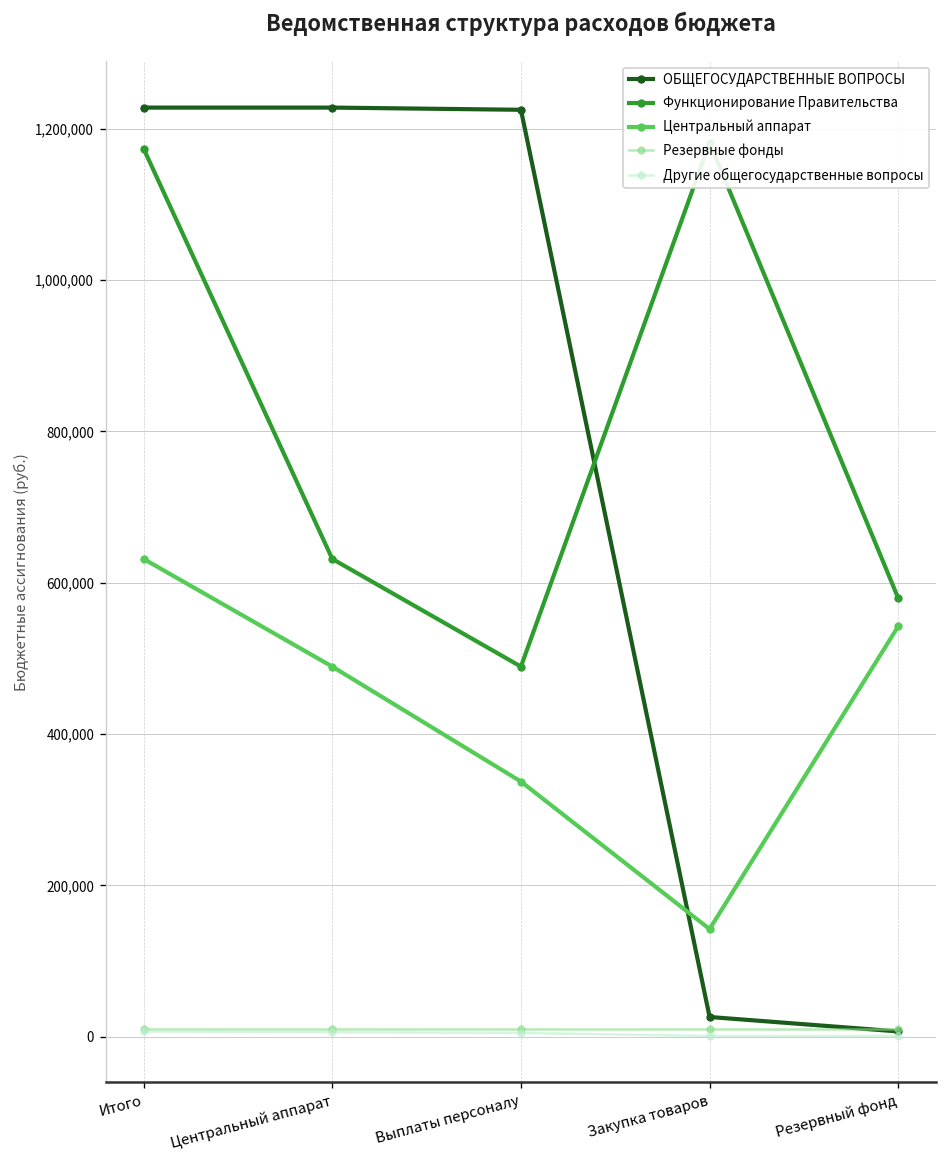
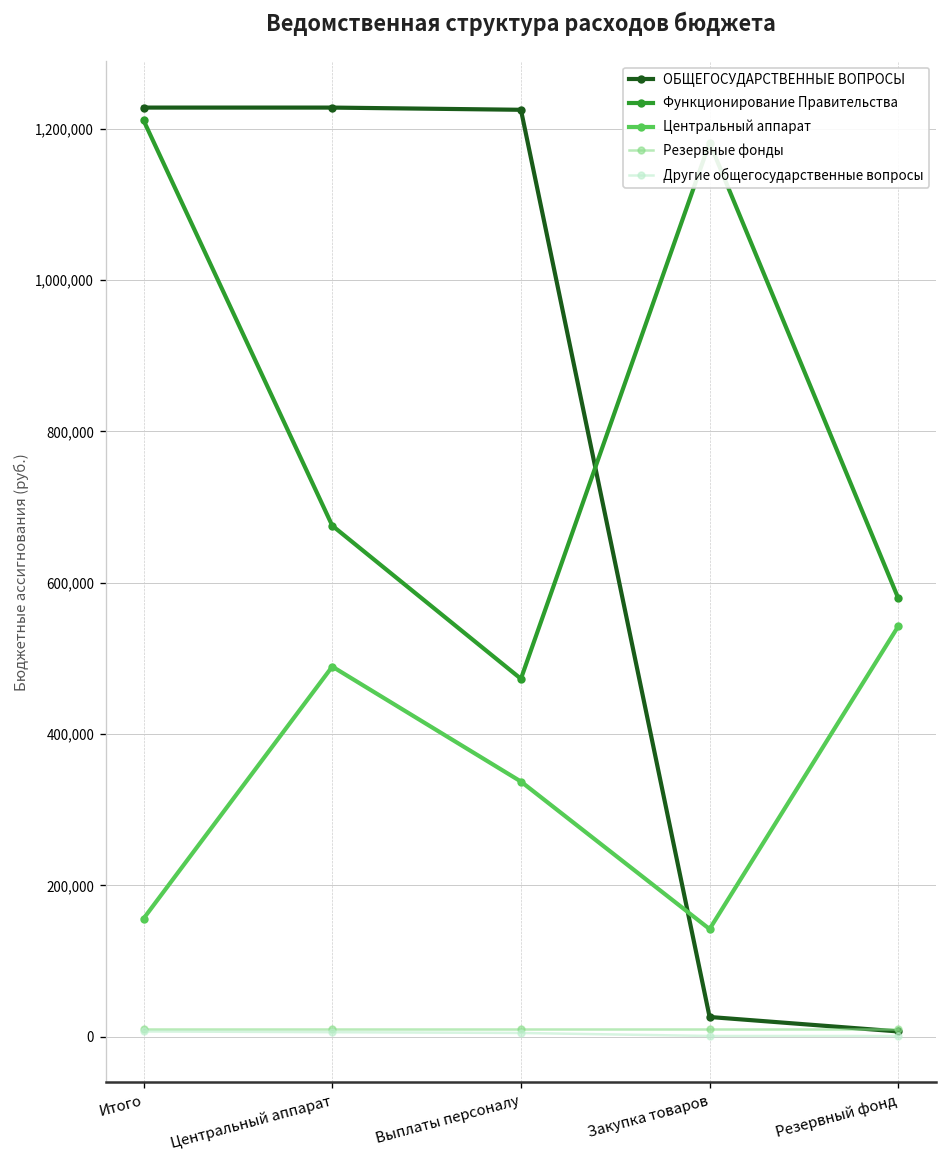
Функционирование Правительства, Итого: 1,170,000 -> 1,210,000
Центральный аппарат, Итого: 630,000 -> 160,000
Функционирование Правительства, Центральный аппарат: 630,000 -> 680,000
Функционирование Правительства, Выплаты персоналу: 490,000 -> 470,000
